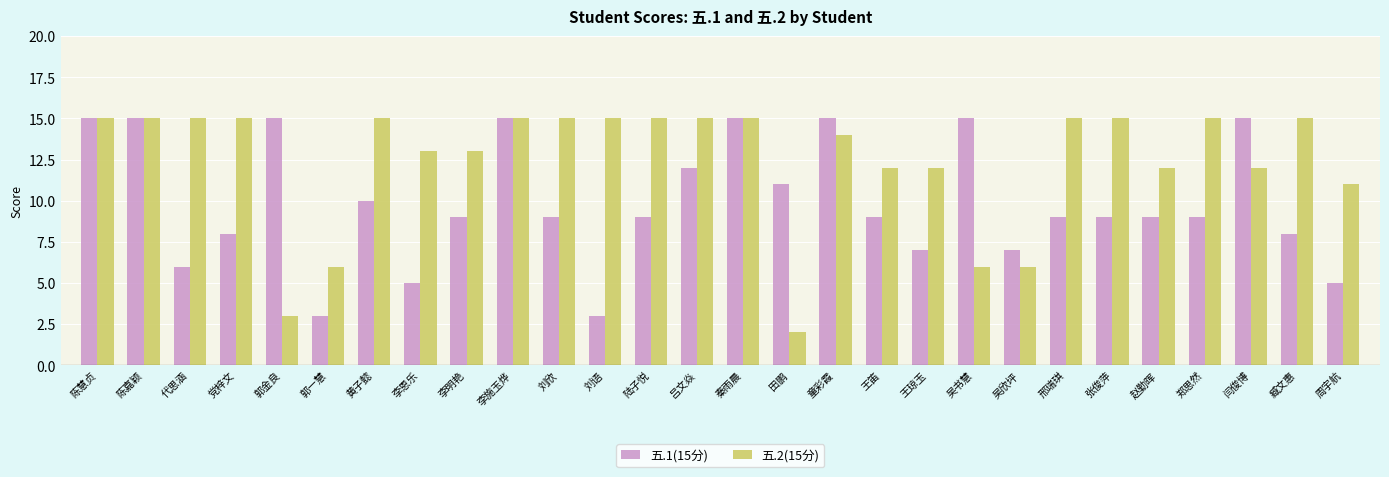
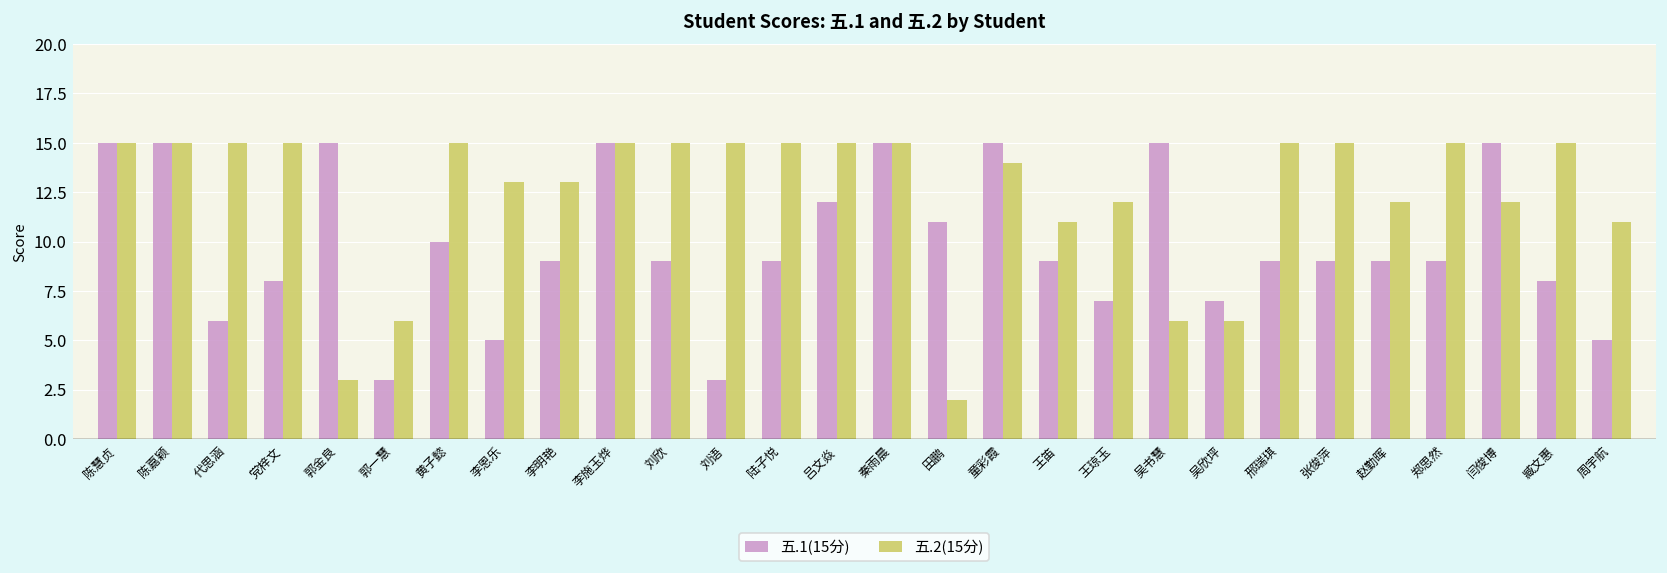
五.2(15分), 王笛: 12 -> 11
